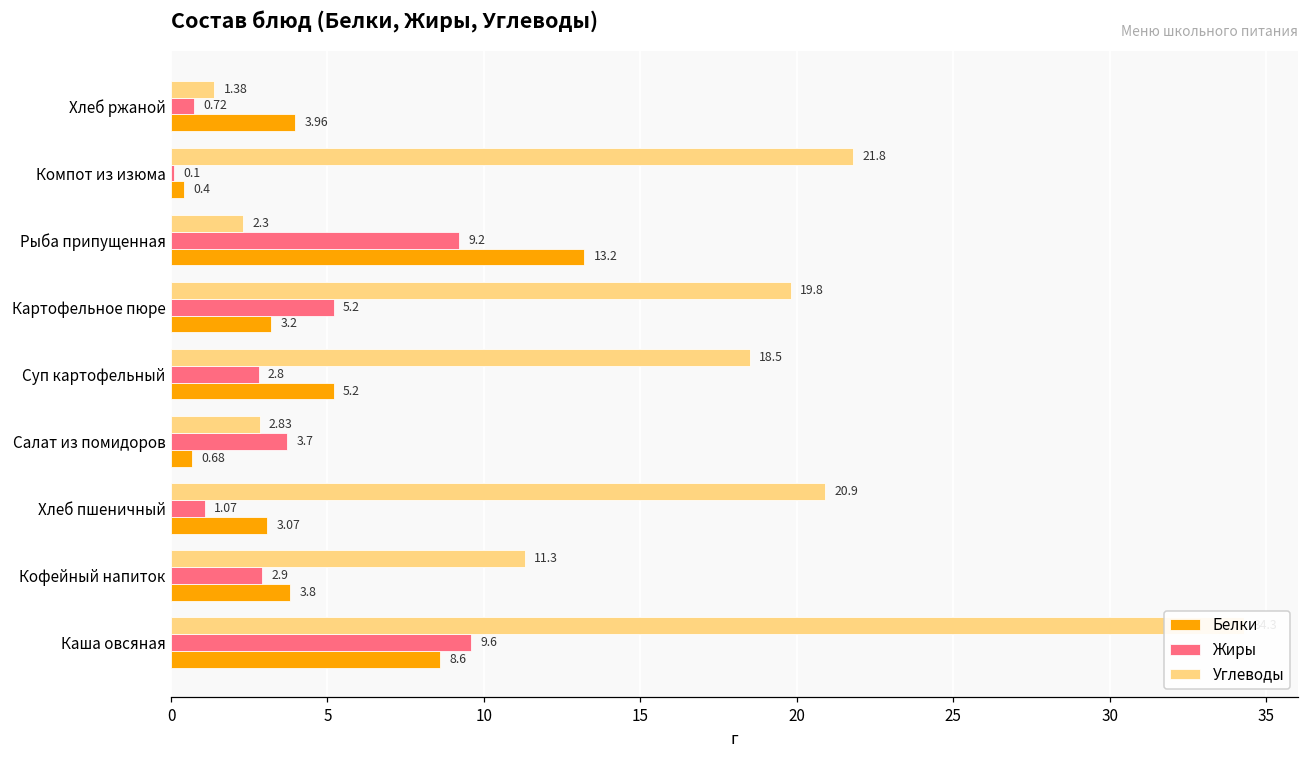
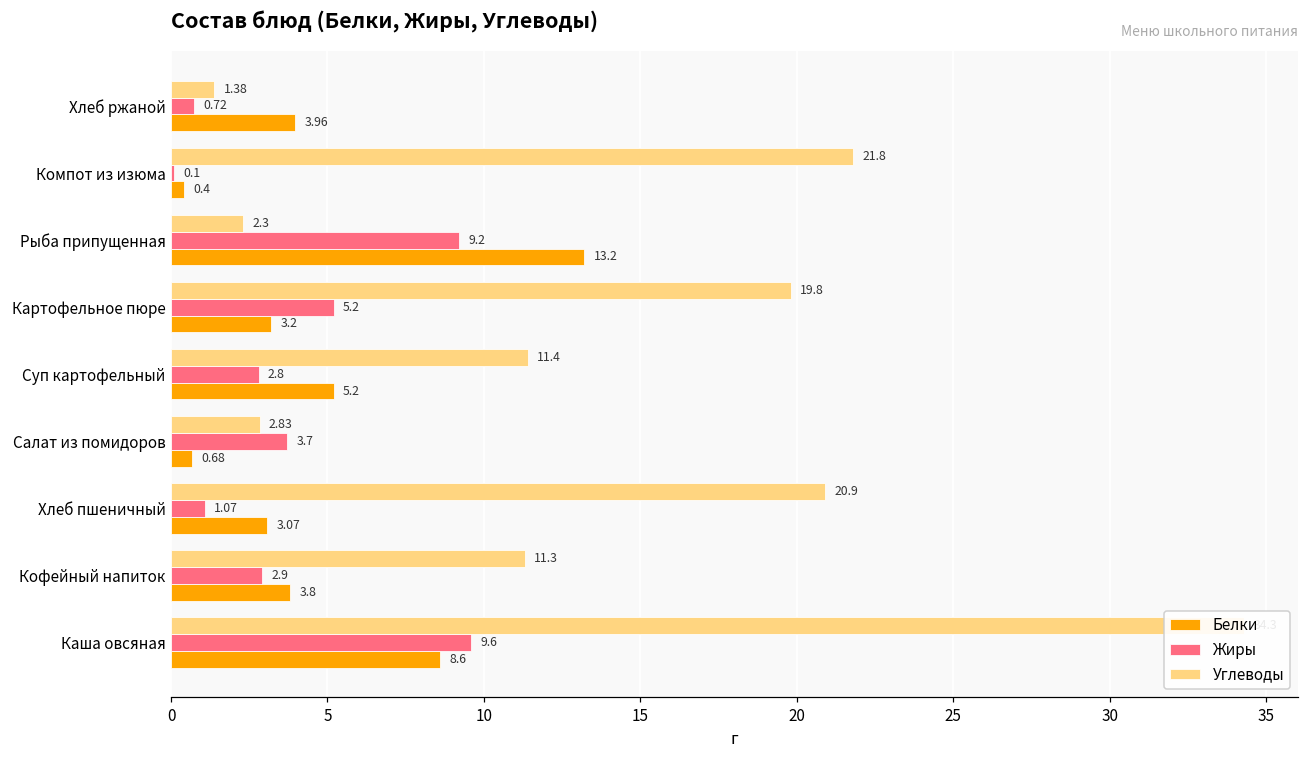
Углеводы, Суп картофельный: 18.5 -> 11.4
